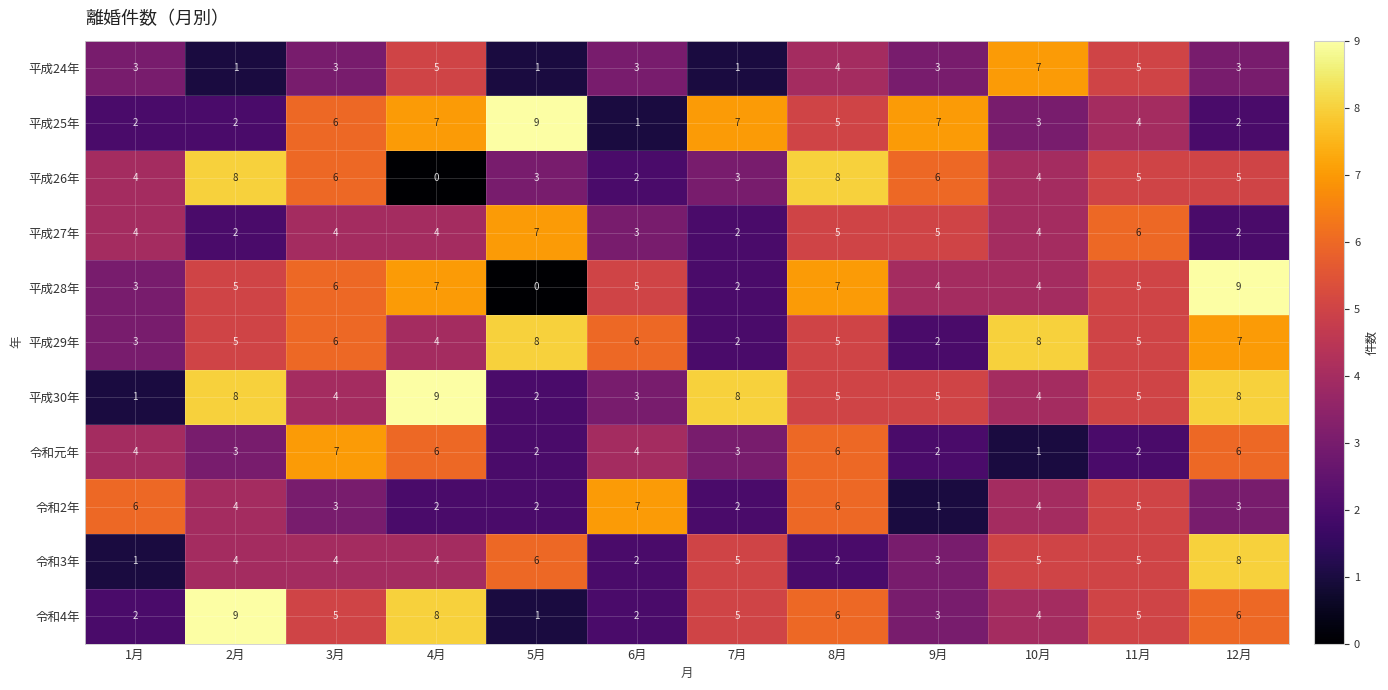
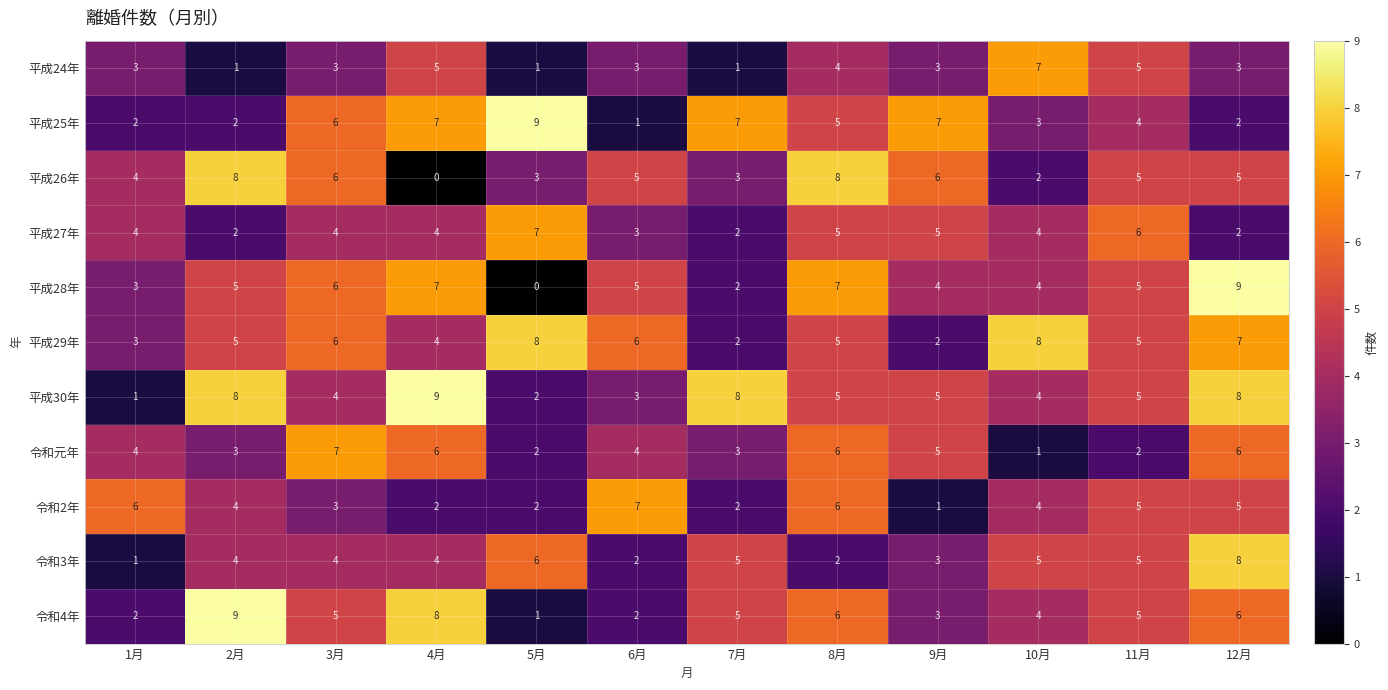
平成26年, 6月: 2 -> 5
平成26年, 10月: 4 -> 2
令和元年, 9月: 2 -> 5
令和2年, 12月: 3 -> 5
